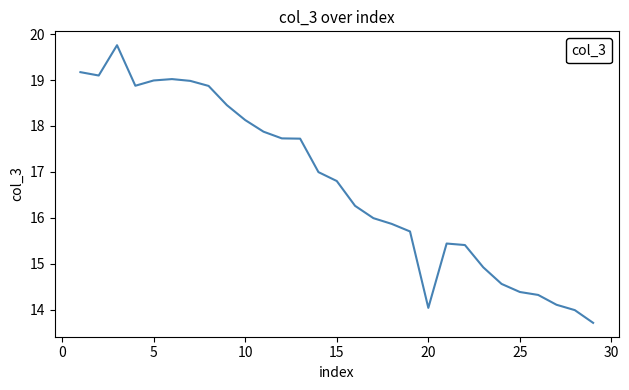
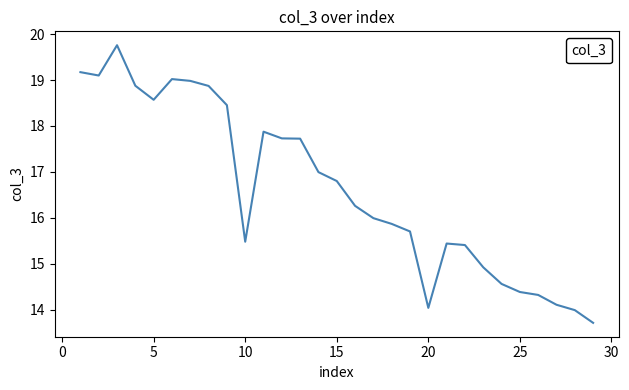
5: 19.0 -> 18.6
10: 18.1 -> 15.5
